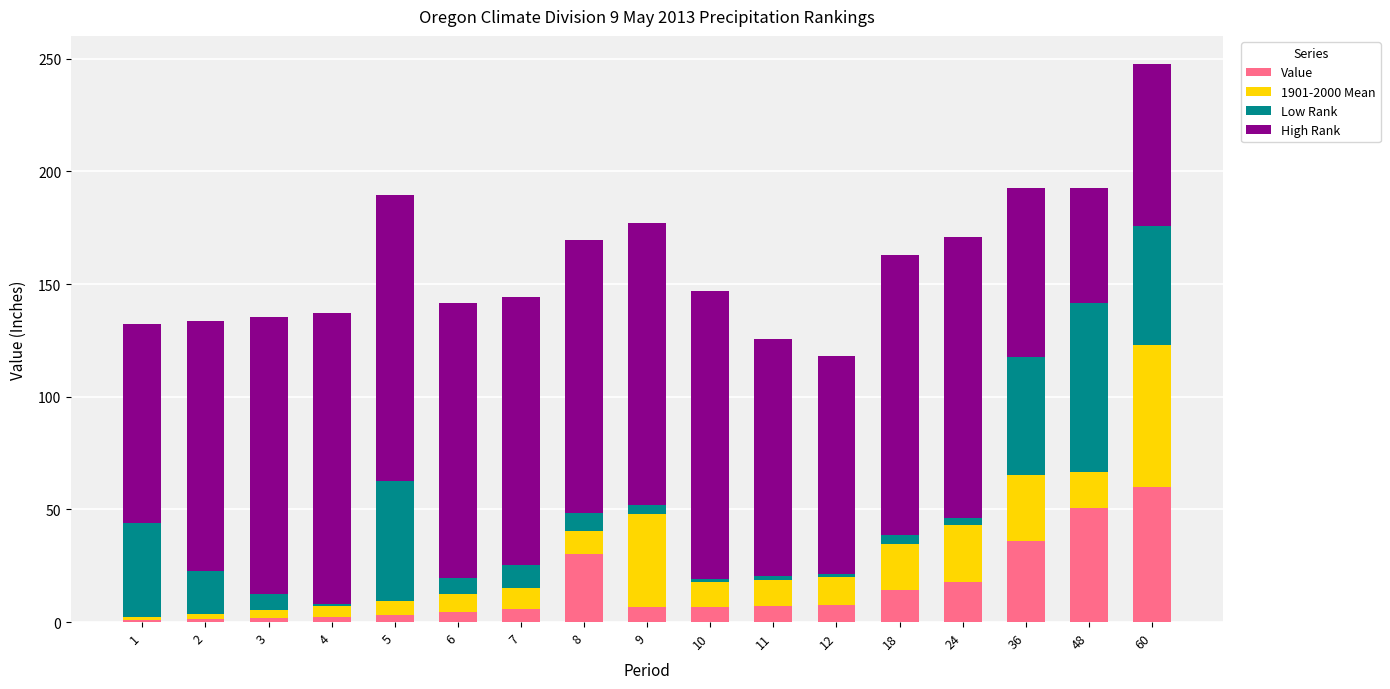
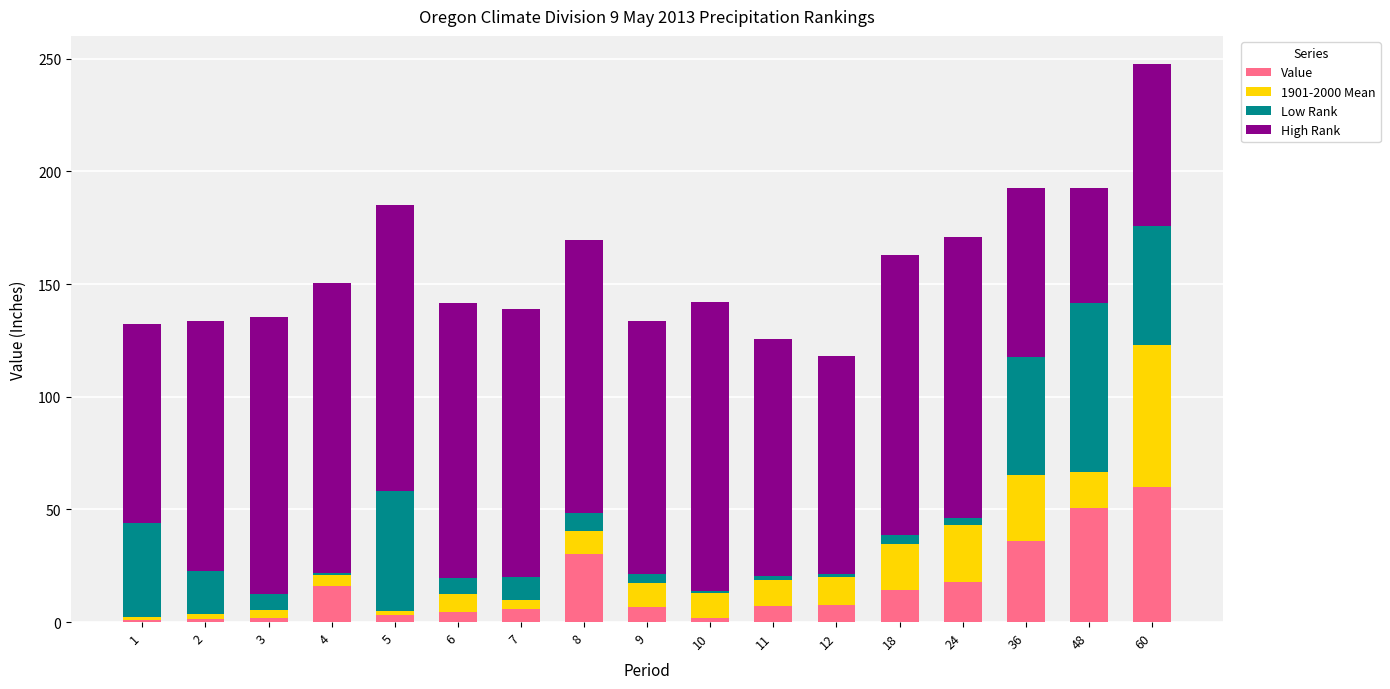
Value, 4: 2 -> 16
1901-2000 Mean, 5: 6 -> 2
1901-2000 Mean, 7: 9 -> 4
1901-2000 Mean, 9: 41 -> 11
High Rank, 9: 125 -> 112
Value, 10: 7 -> 2
